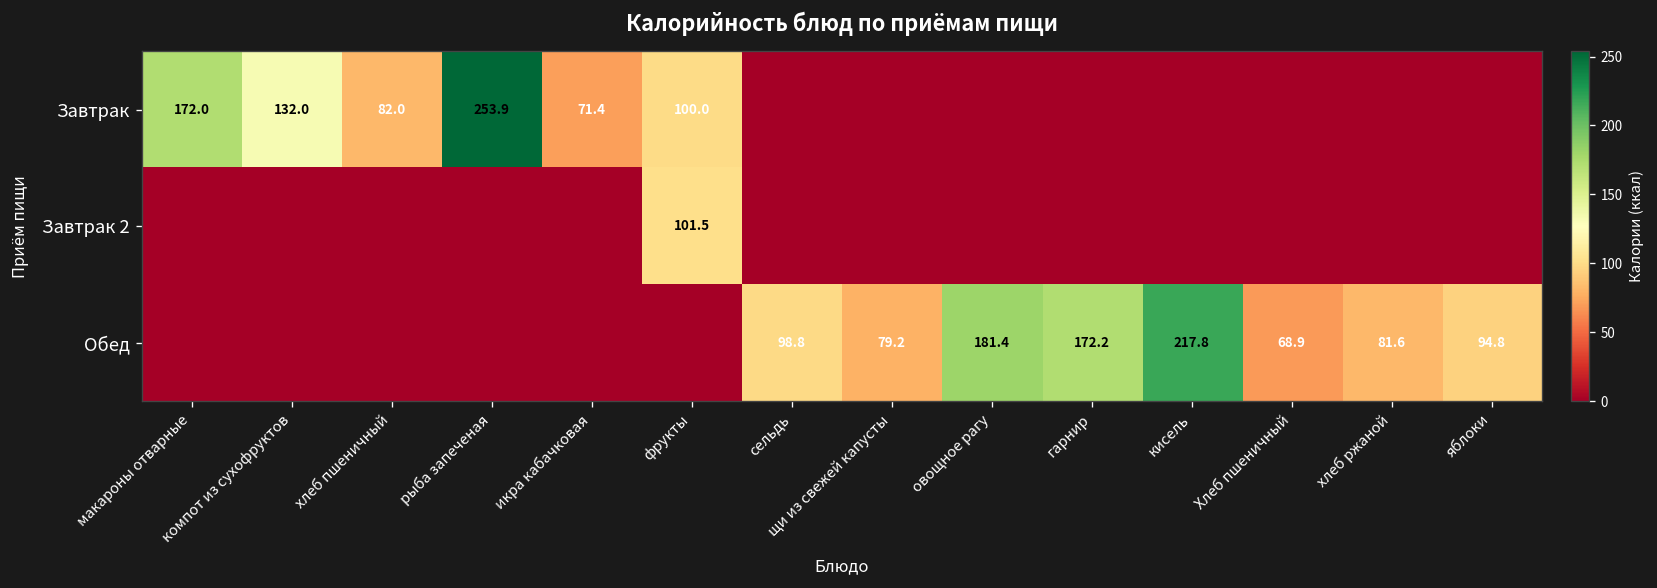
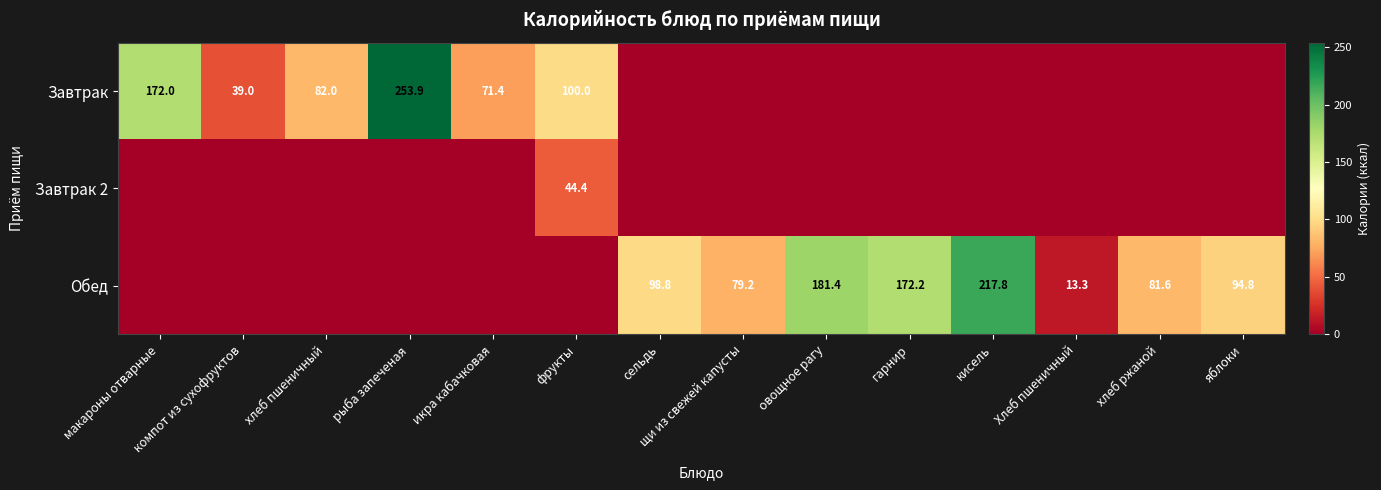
Завтрак, компот из сухофруктов: 132.0 -> 39.0
Завтрак 2, фрукты: 101.5 -> 44.4
Обед, Хлеб пшеничный: 68.9 -> 13.3
